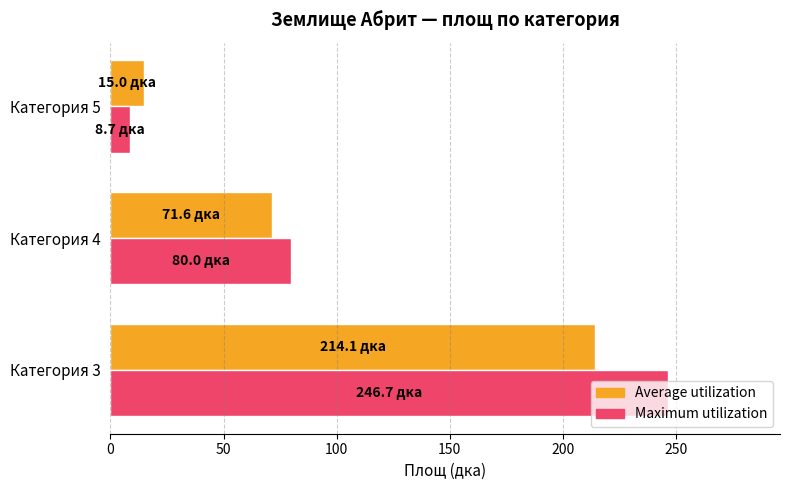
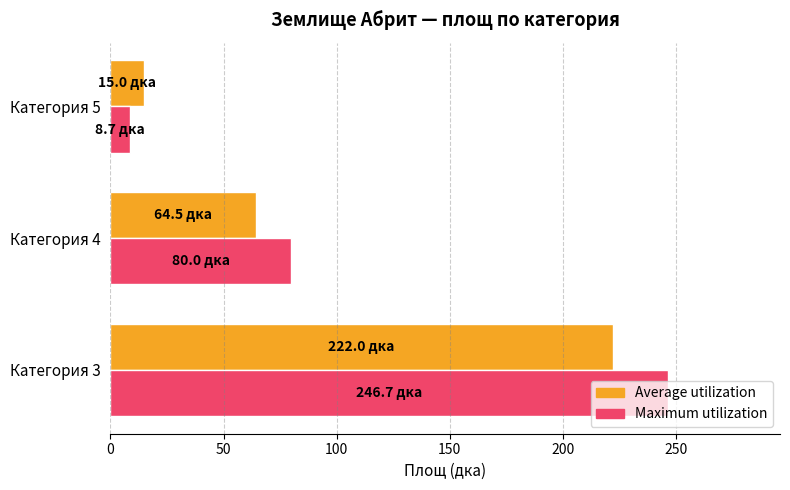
Average utilization, Категория 4: 71.6 -> 64.5
Average utilization, Категория 3: 214.1 -> 222.0
